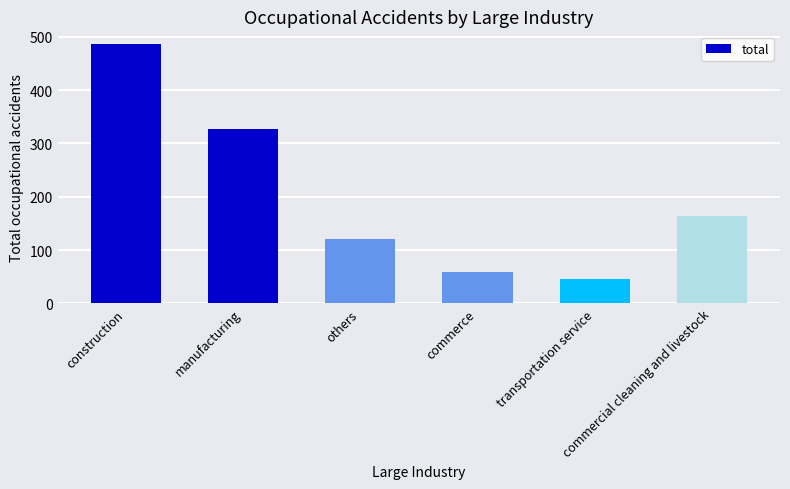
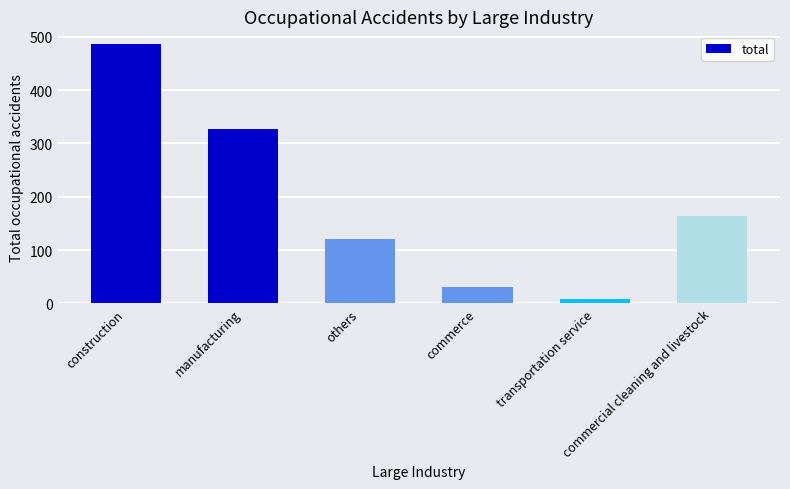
commerce: 60 -> 30
transportation service: 50 -> 10
